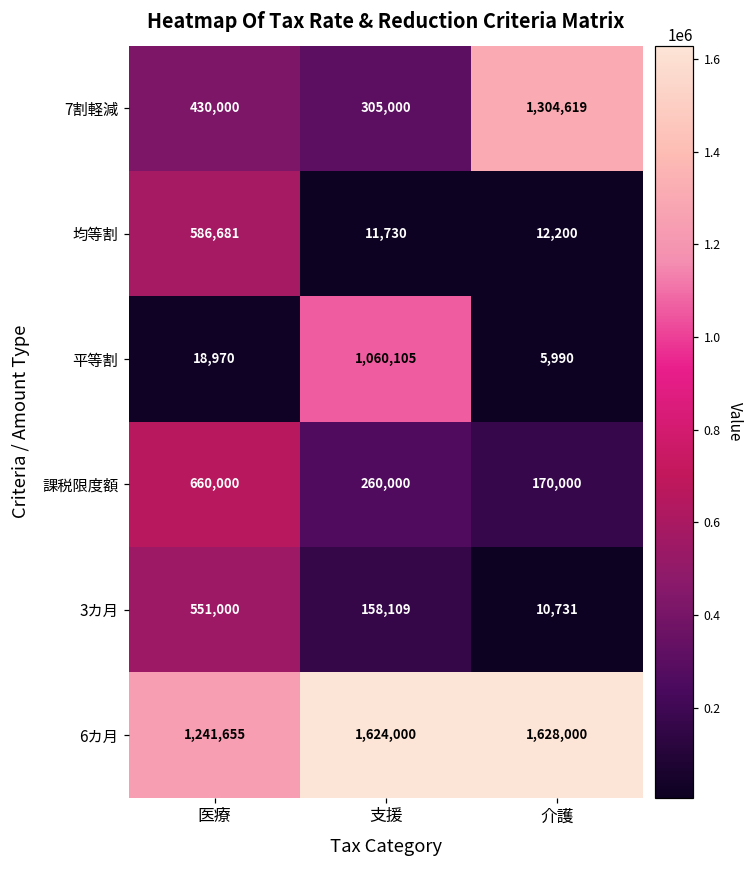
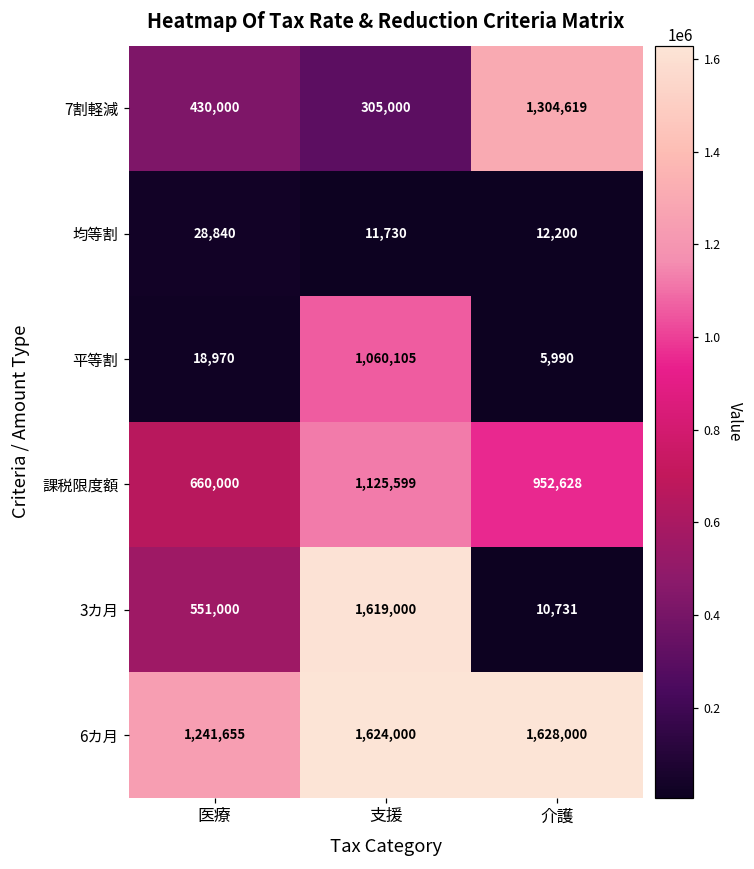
均等割, 医療: 586,681 -> 28,840
課税限度額, 支援: 260,000 -> 1,125,599
課税限度額, 介護: 170,000 -> 952,628
3カ月, 支援: 158,109 -> 1,619,000
